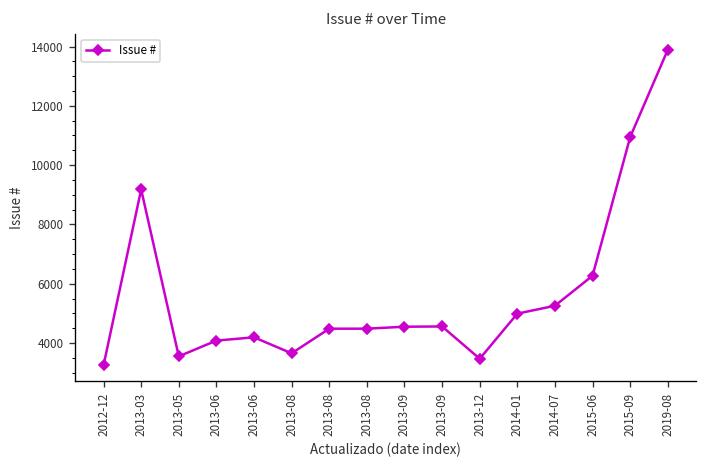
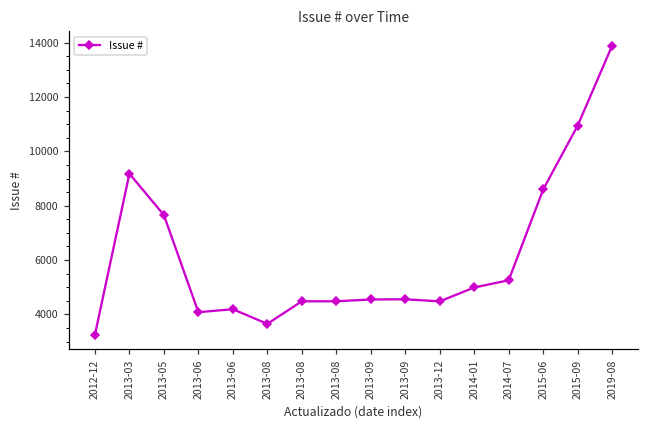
2013-05: 3600 -> 7700
2013-12: 3500 -> 4500
2015-06: 6300 -> 8600
